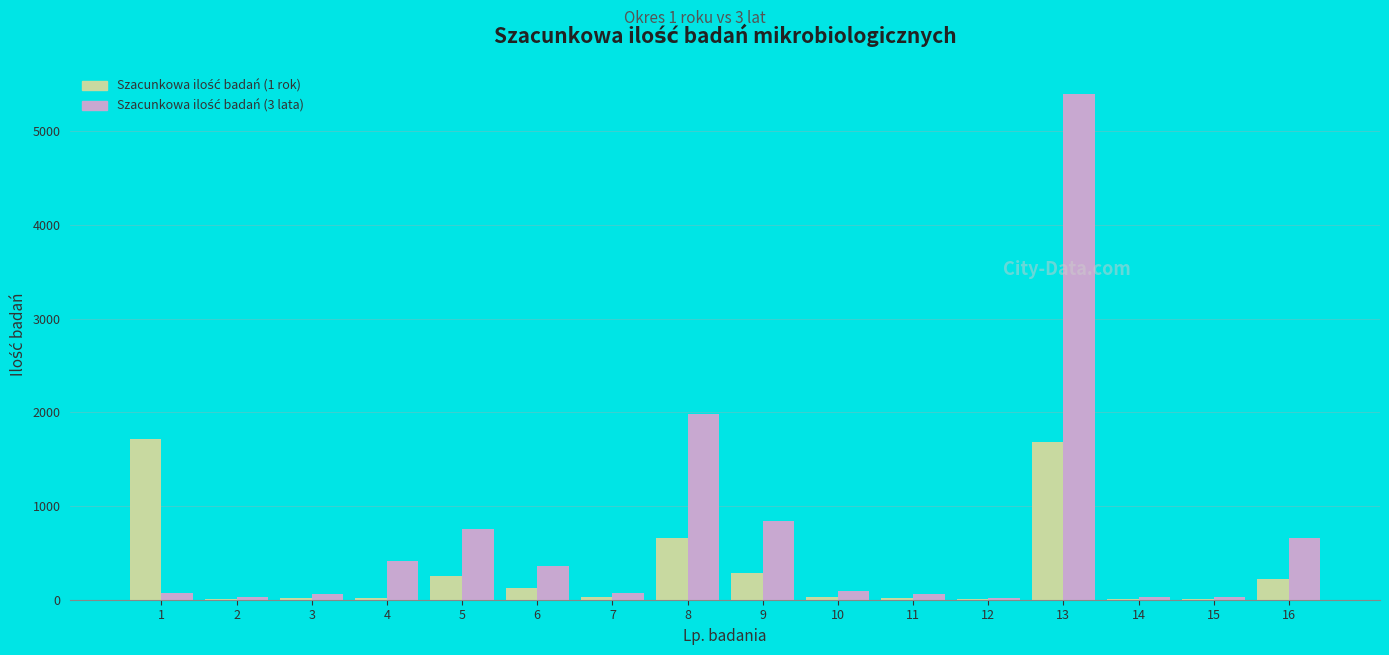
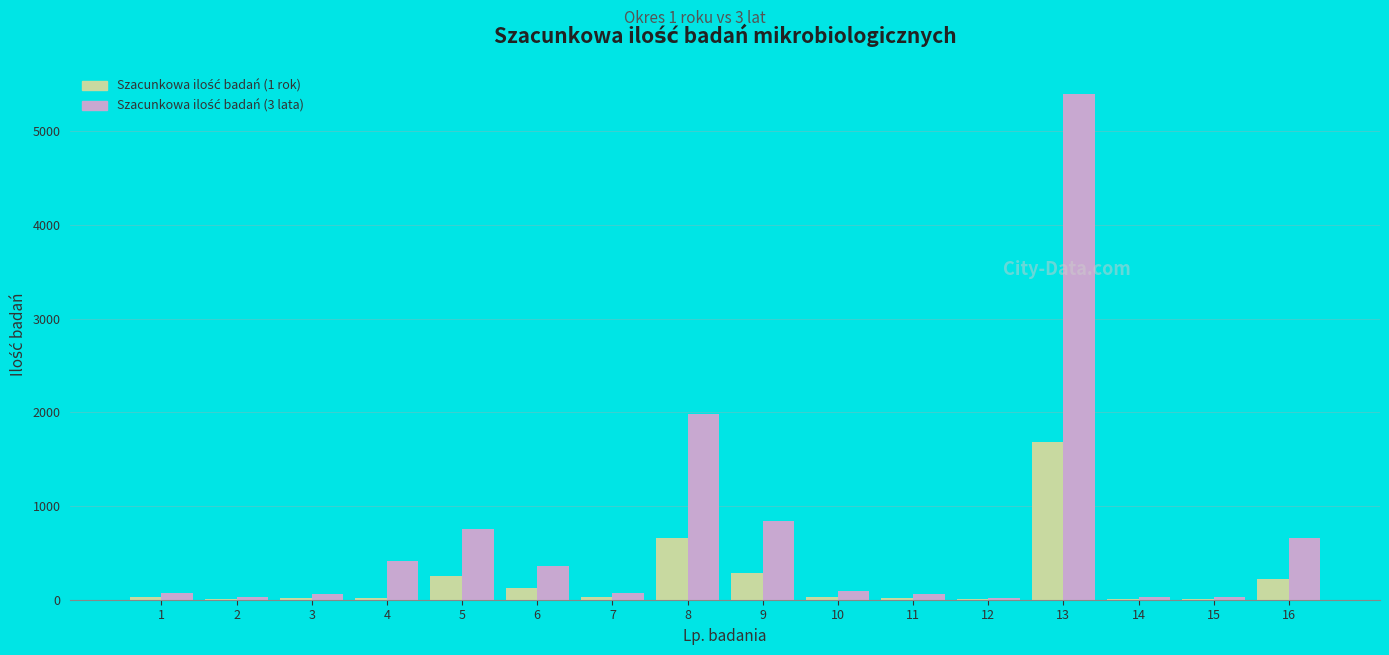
Szacunkowa ilość badań (1 rok), 1: 1700 -> 0
